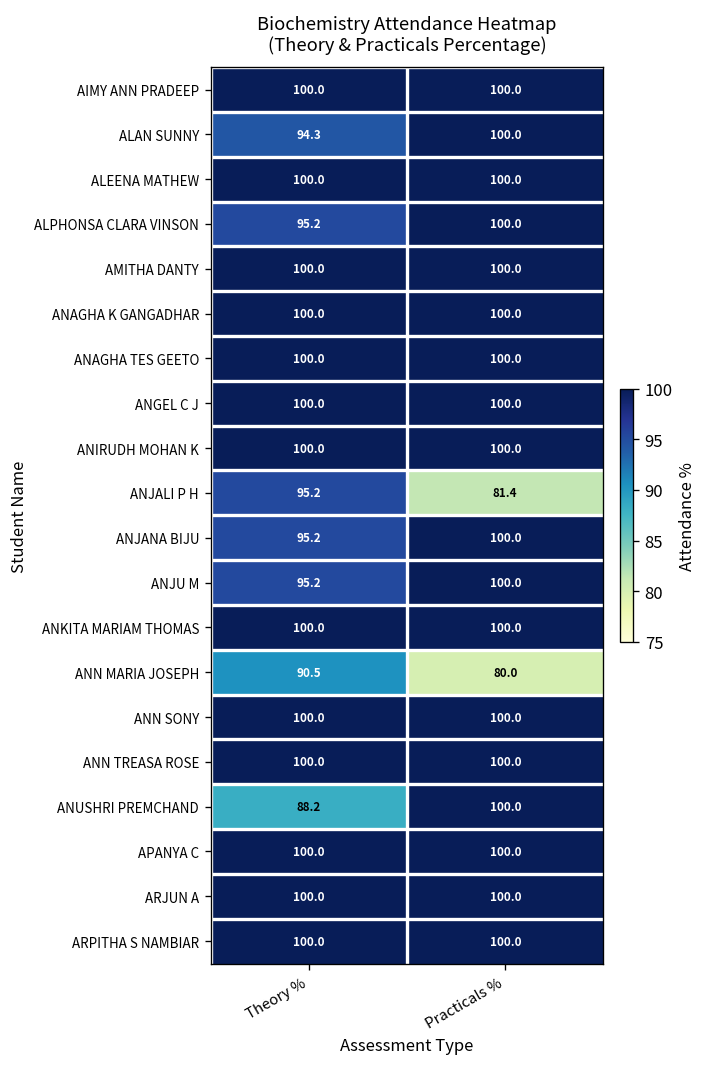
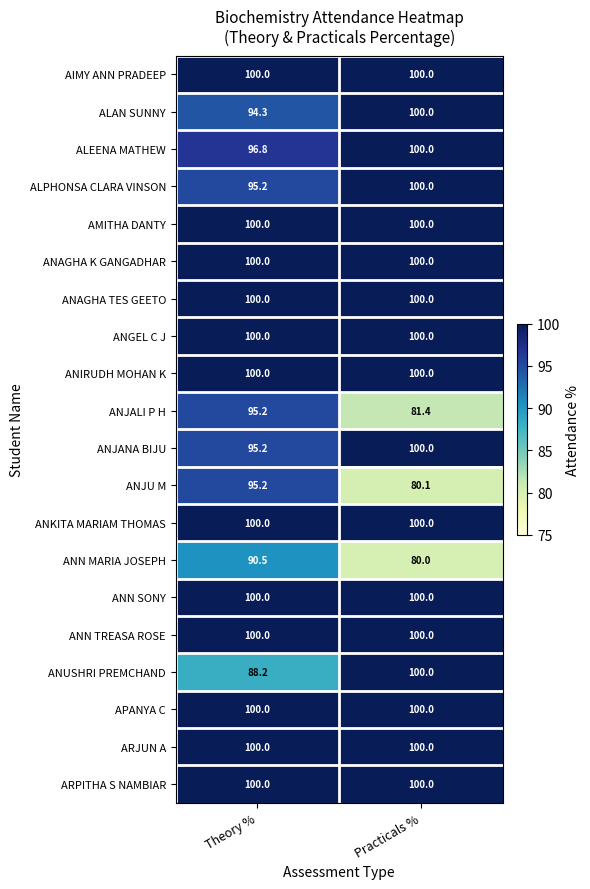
ALEENA MATHEW, Theory %: 100.0 -> 96.8
ANJU M, Practicals %: 100.0 -> 80.1
